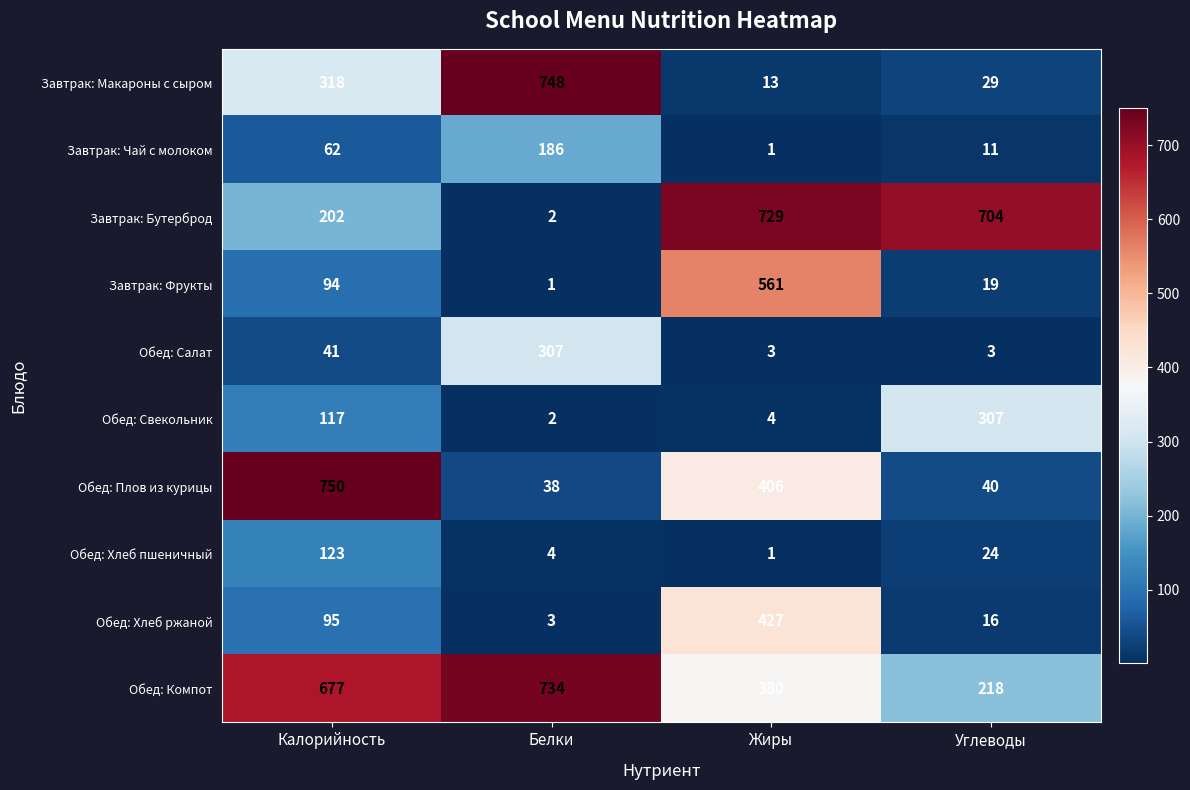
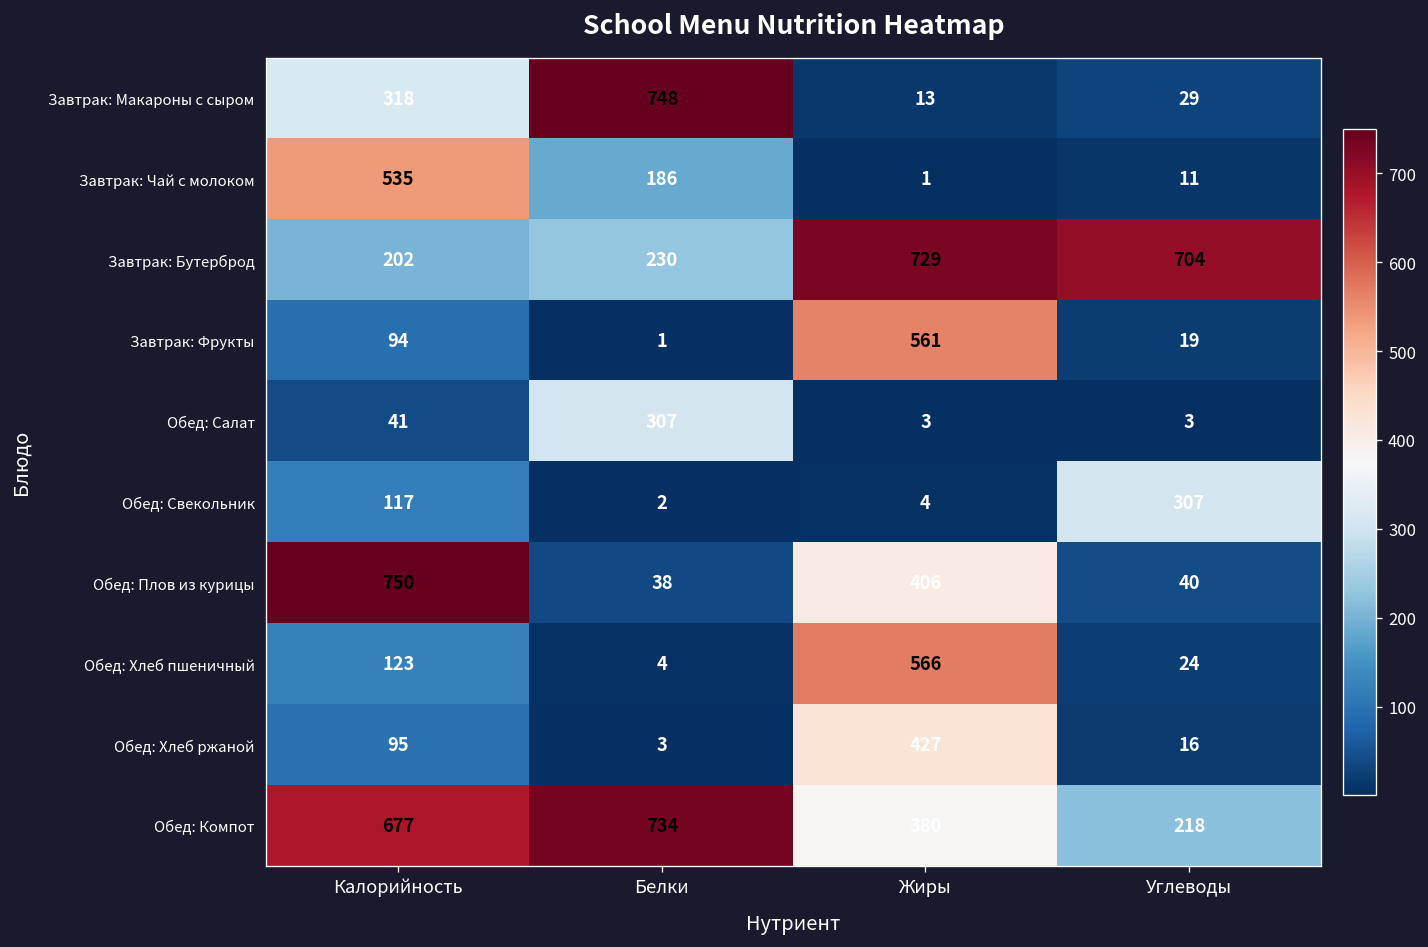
Завтрак: Чай с молоком, Калорийность: 62 -> 535
Завтрак: Бутерброд, Белки: 2 -> 230
Обед: Хлеб пшеничный, Жиры: 1 -> 566
